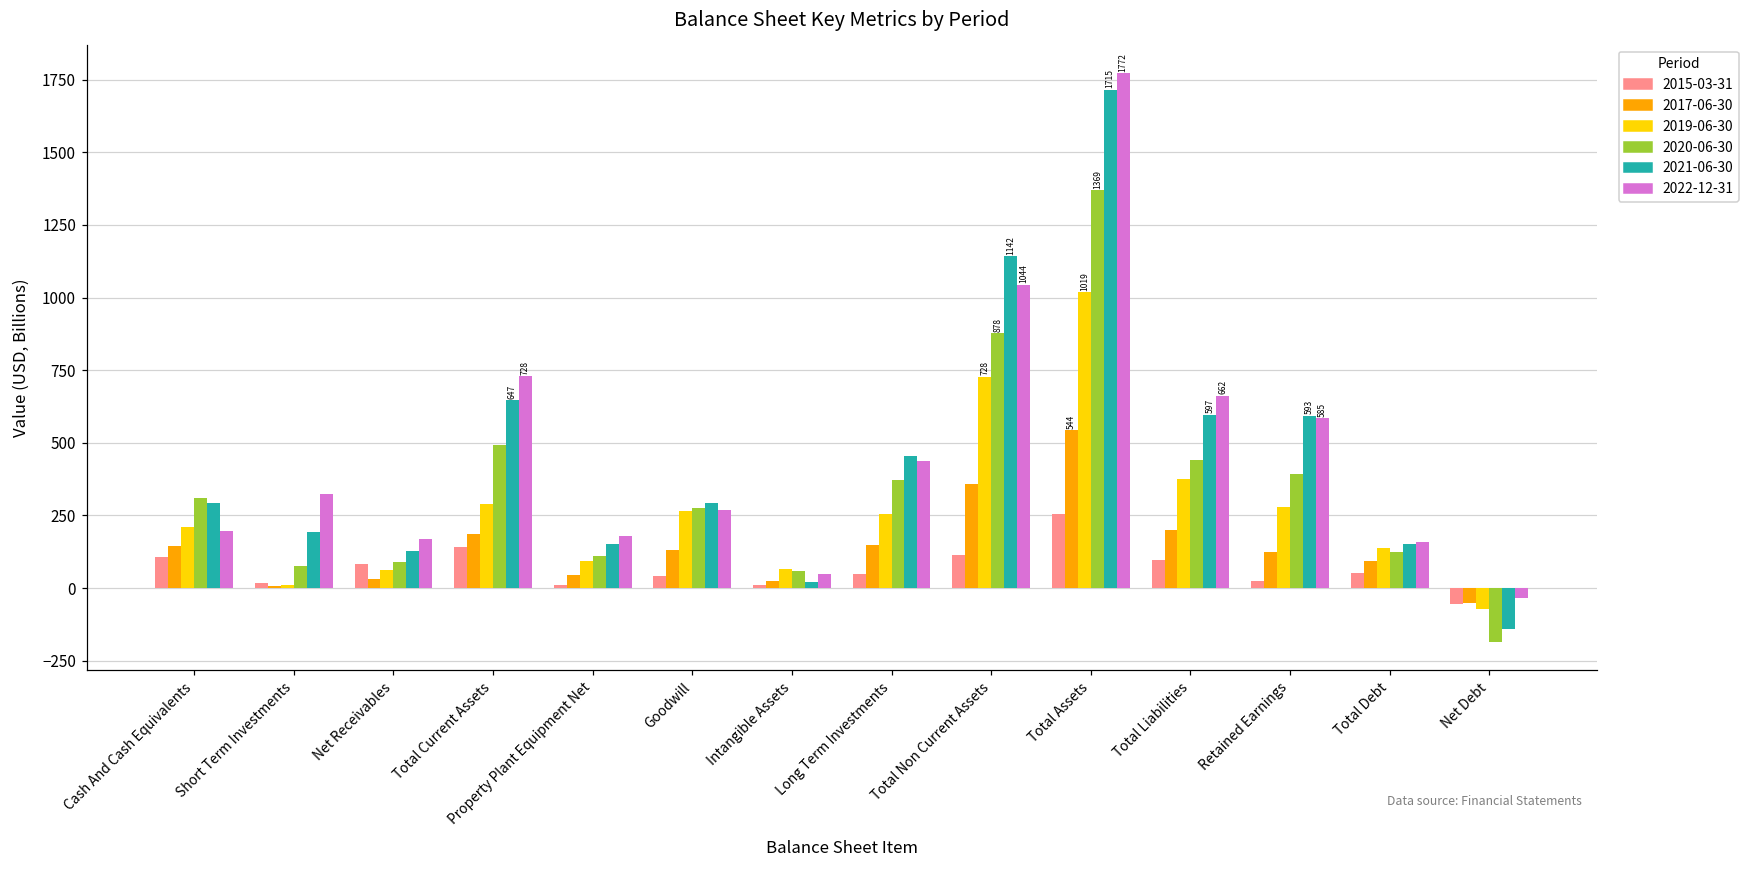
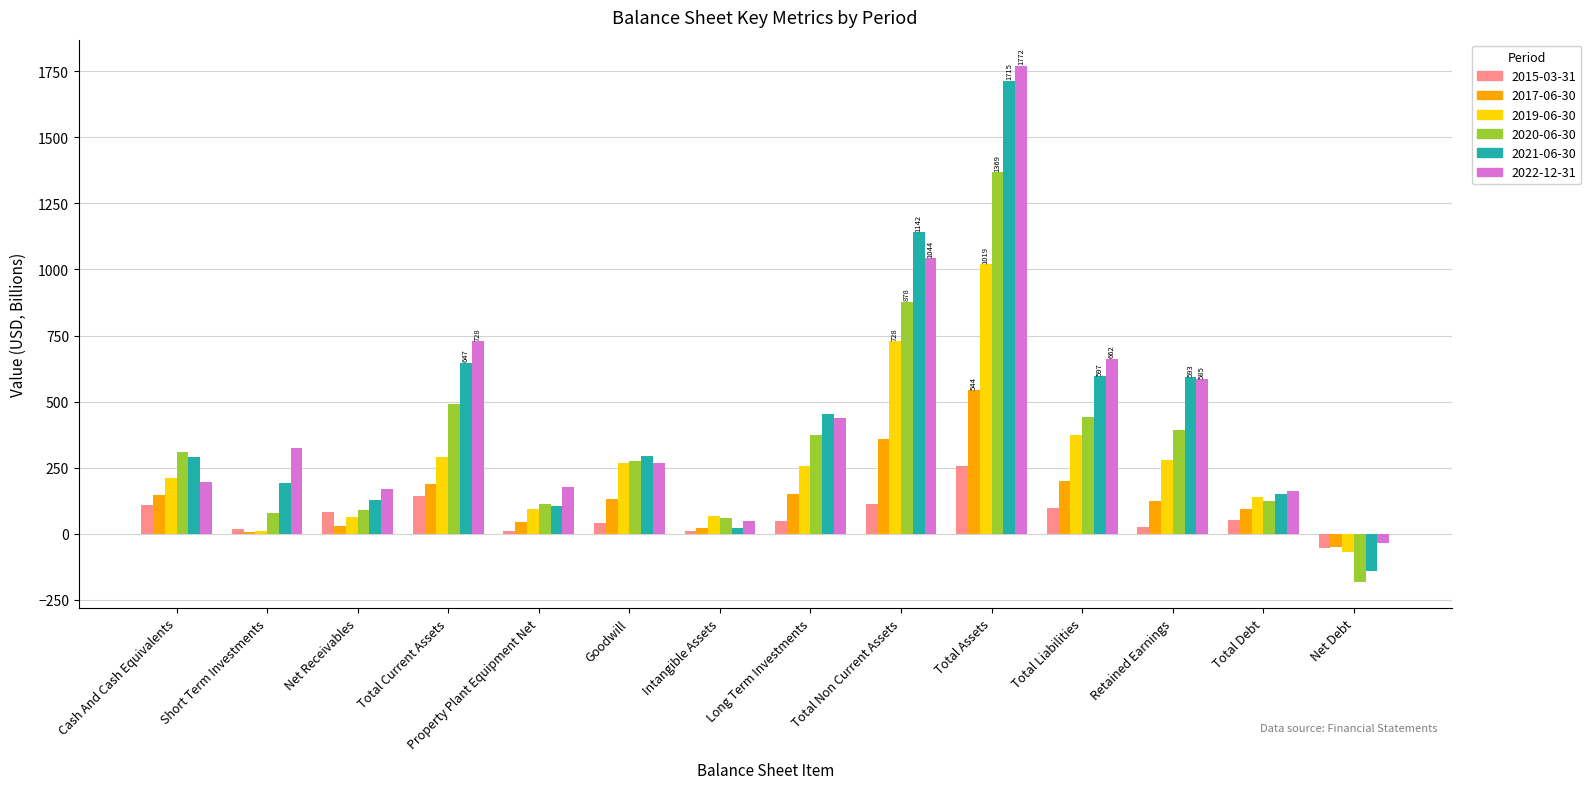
2021-06-30, Property Plant Equipment Net: 150 -> 100
